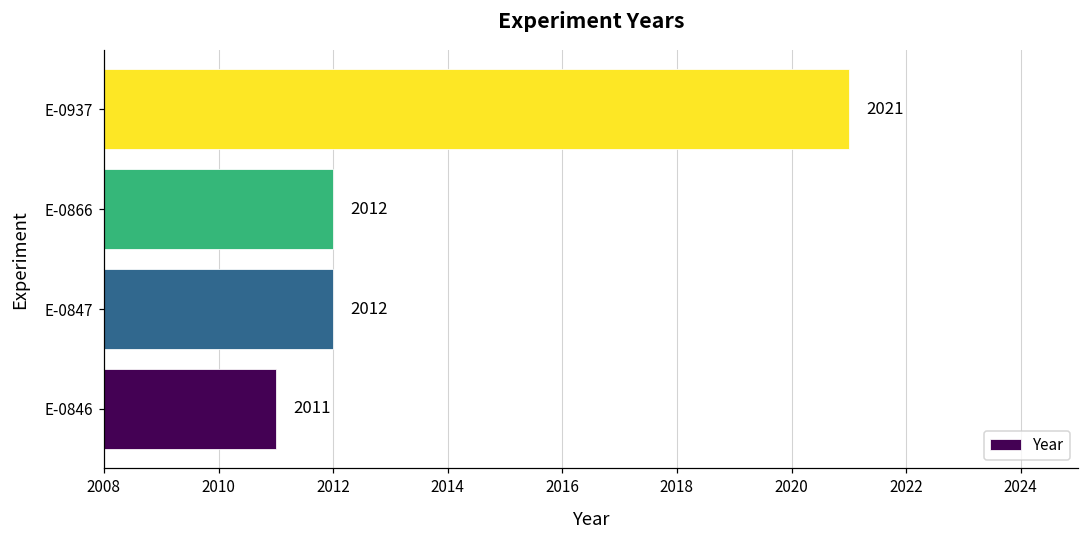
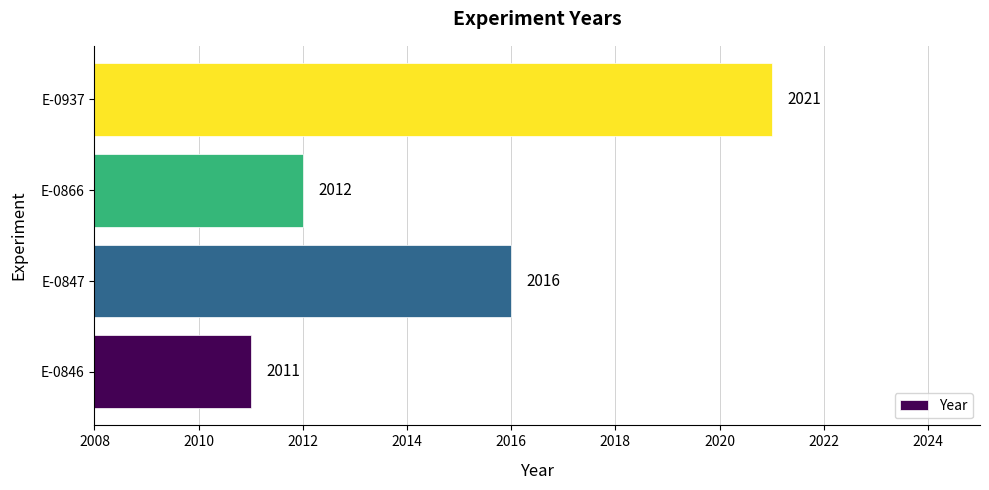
E-0847: 2012 -> 2016
